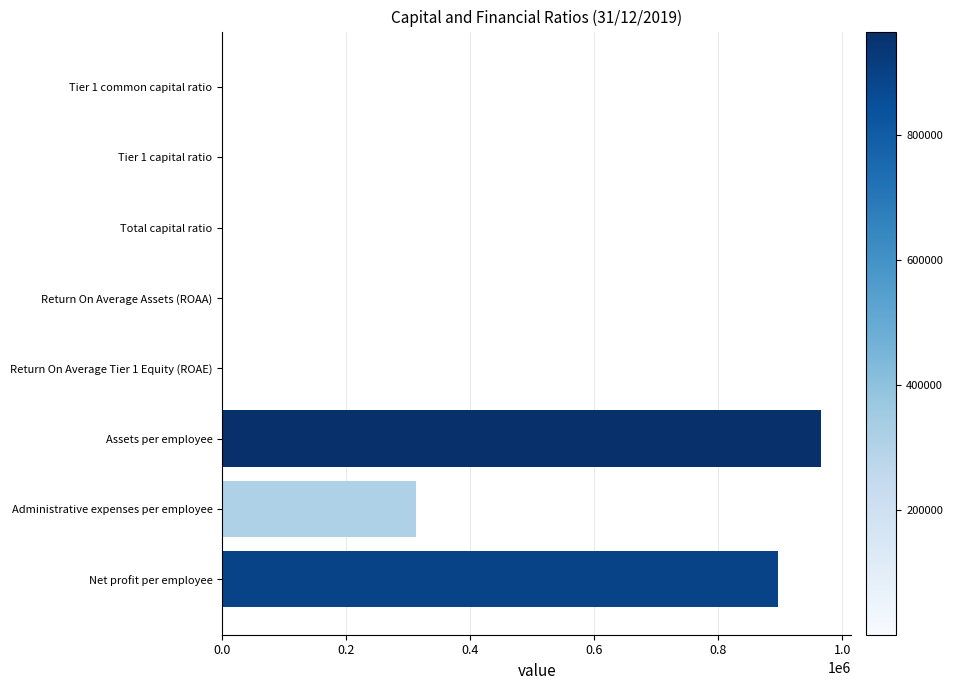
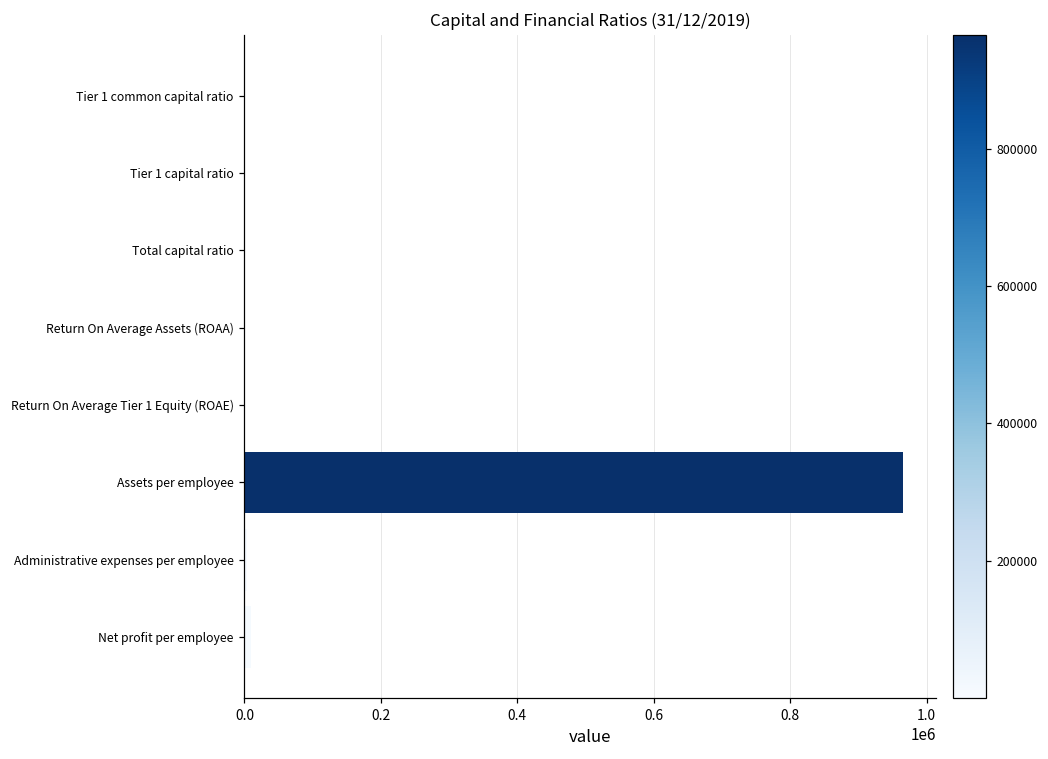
Administrative expenses per employee: 310000 -> 0
Net profit per employee: 900000 -> 10000
